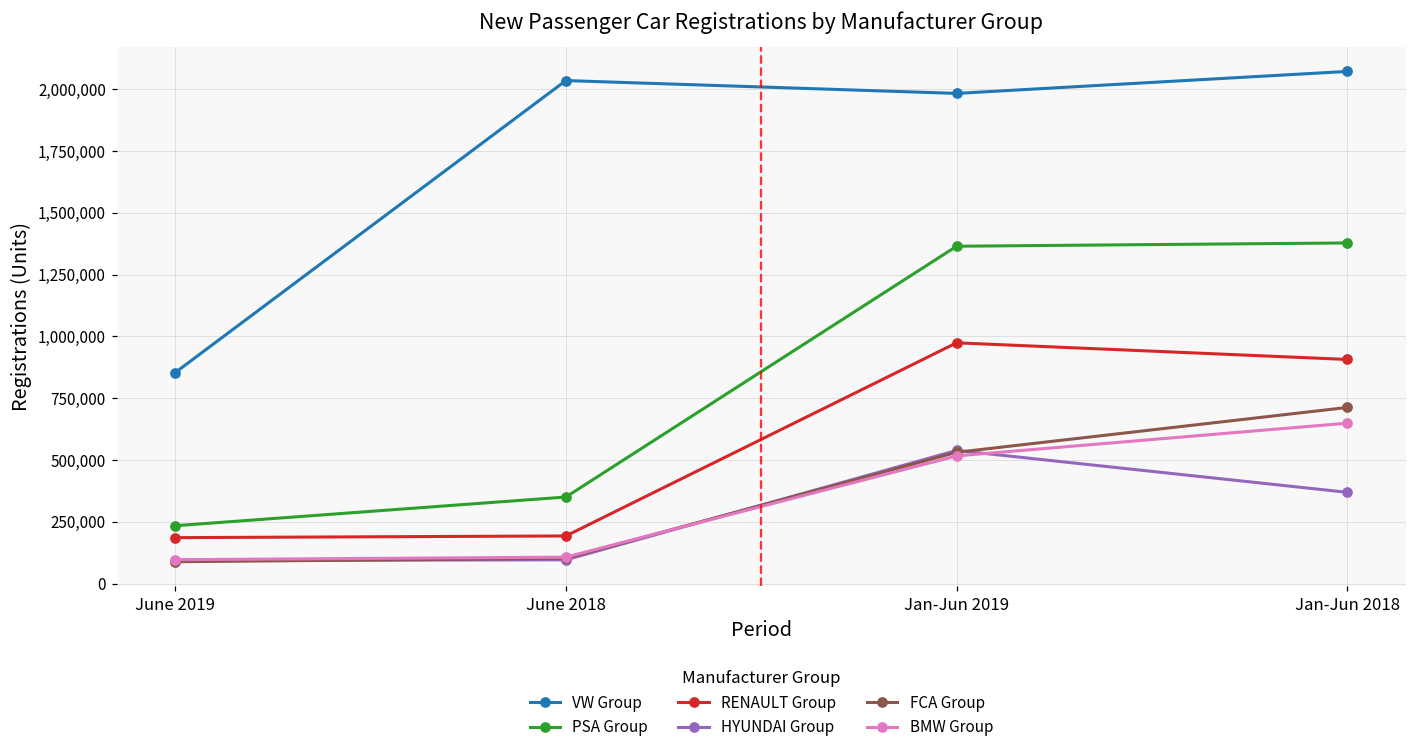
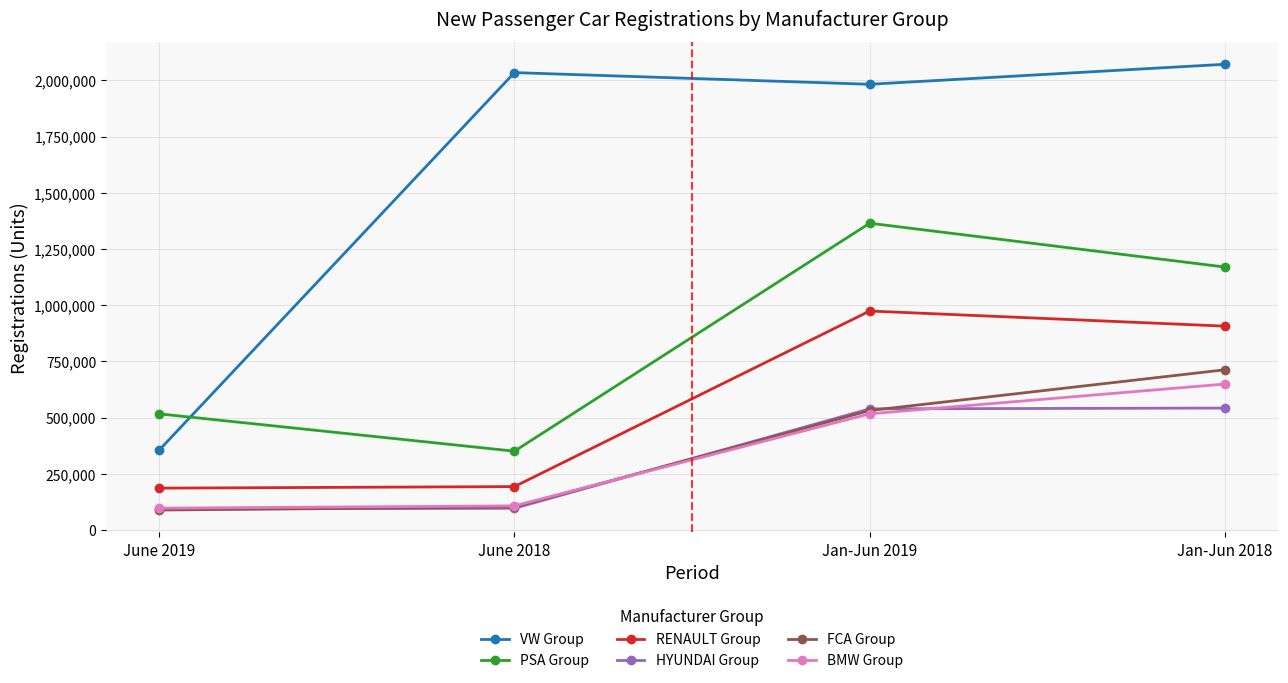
VW Group, June 2019: 850,000 -> 360,000
PSA Group, June 2019: 230,000 -> 520,000
PSA Group, Jan-Jun 2018: 1,380,000 -> 1,170,000
HYUNDAI Group, Jan-Jun 2018: 370,000 -> 540,000
